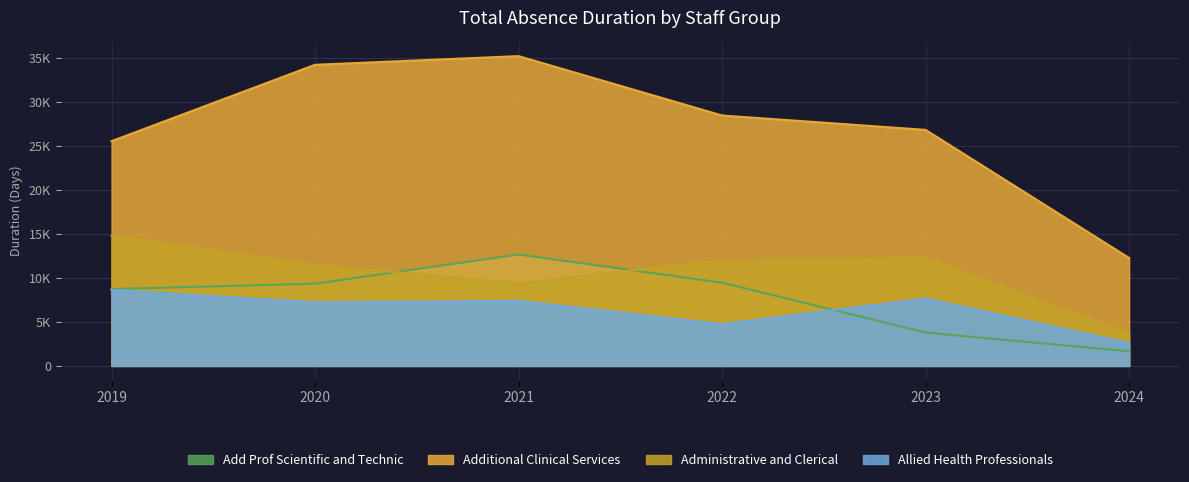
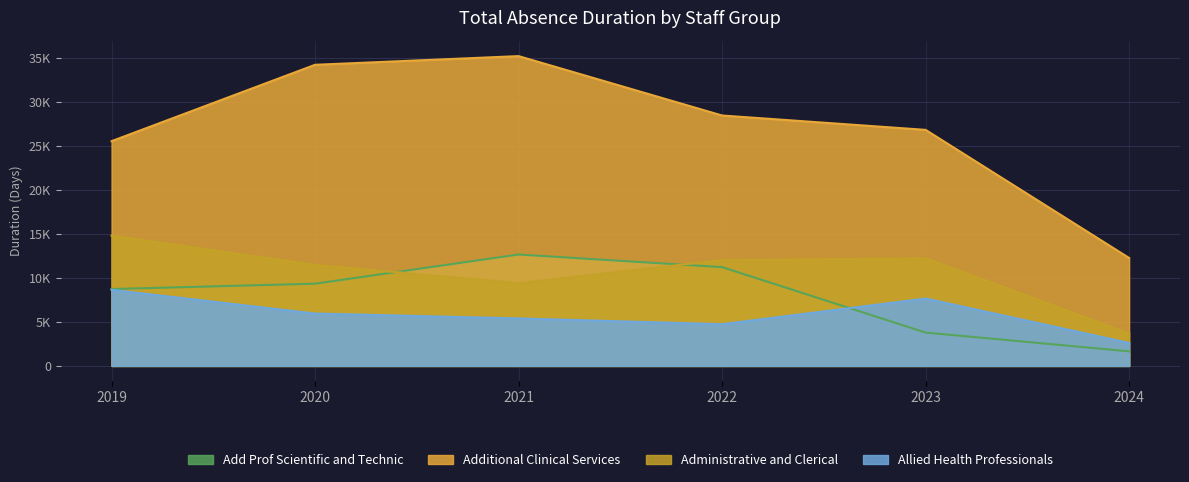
Allied Health Professionals, 2020: 7000 -> 6000
Allied Health Professionals, 2021: 7000 -> 5000
Add Prof Scientific and Technic, 2022: 9000 -> 11000
